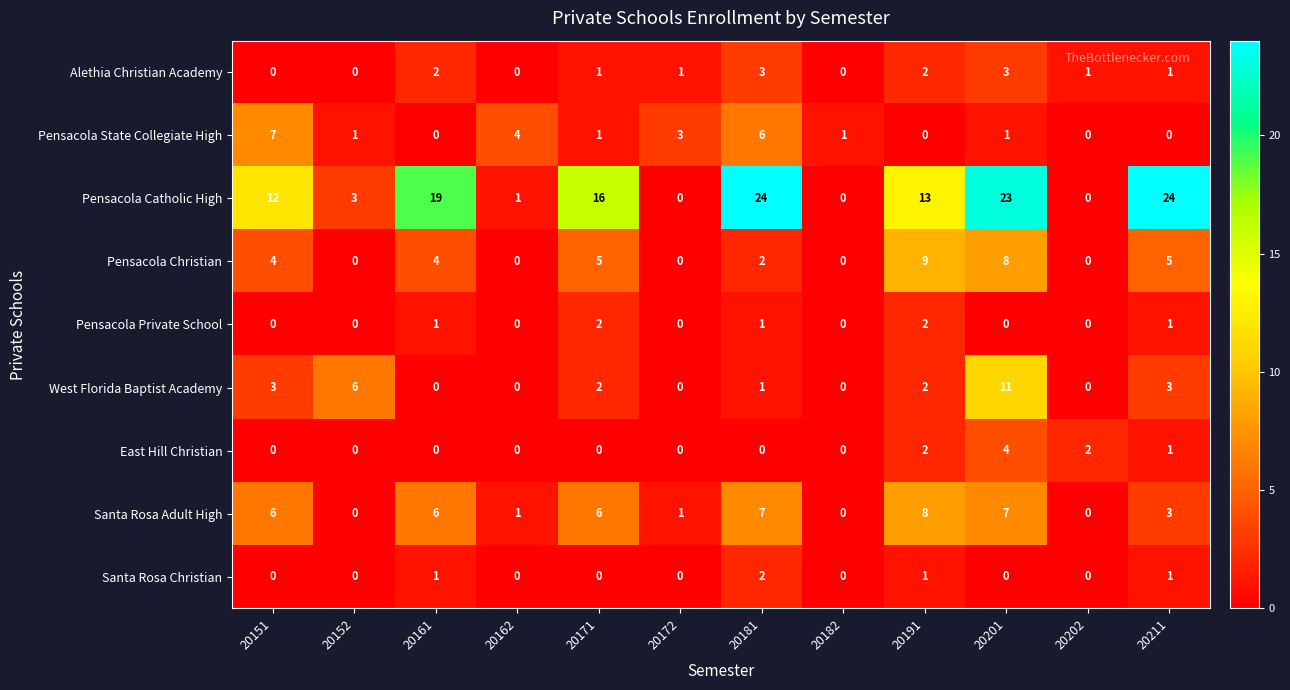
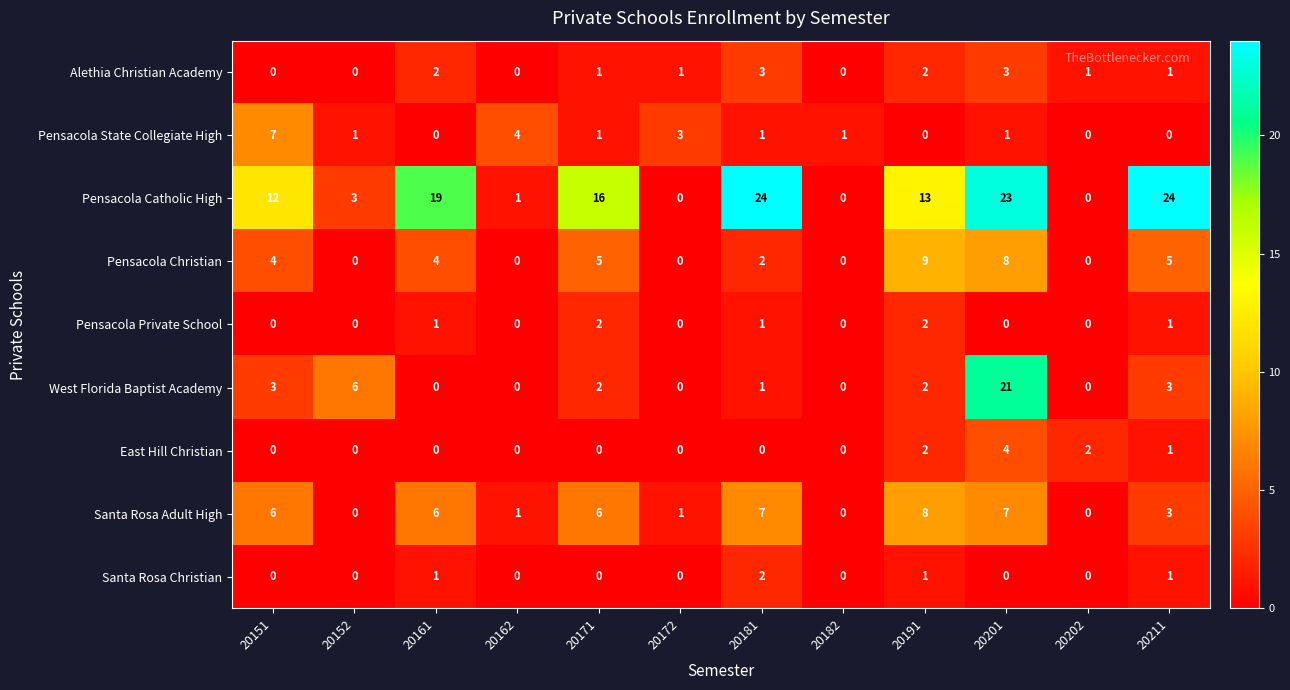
Pensacola State Collegiate High, 20181: 6 -> 1
West Florida Baptist Academy, 20201: 11 -> 21
